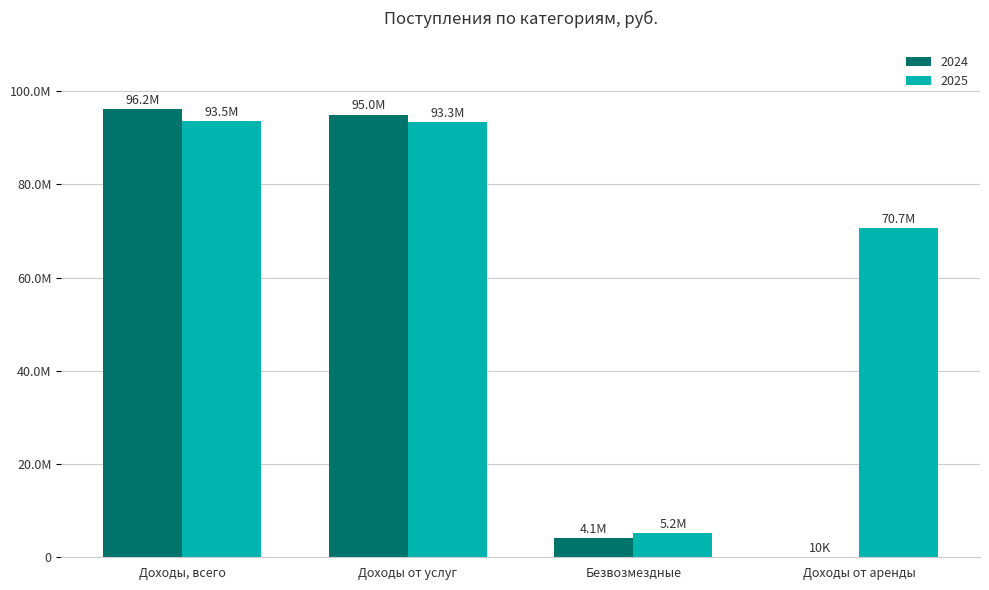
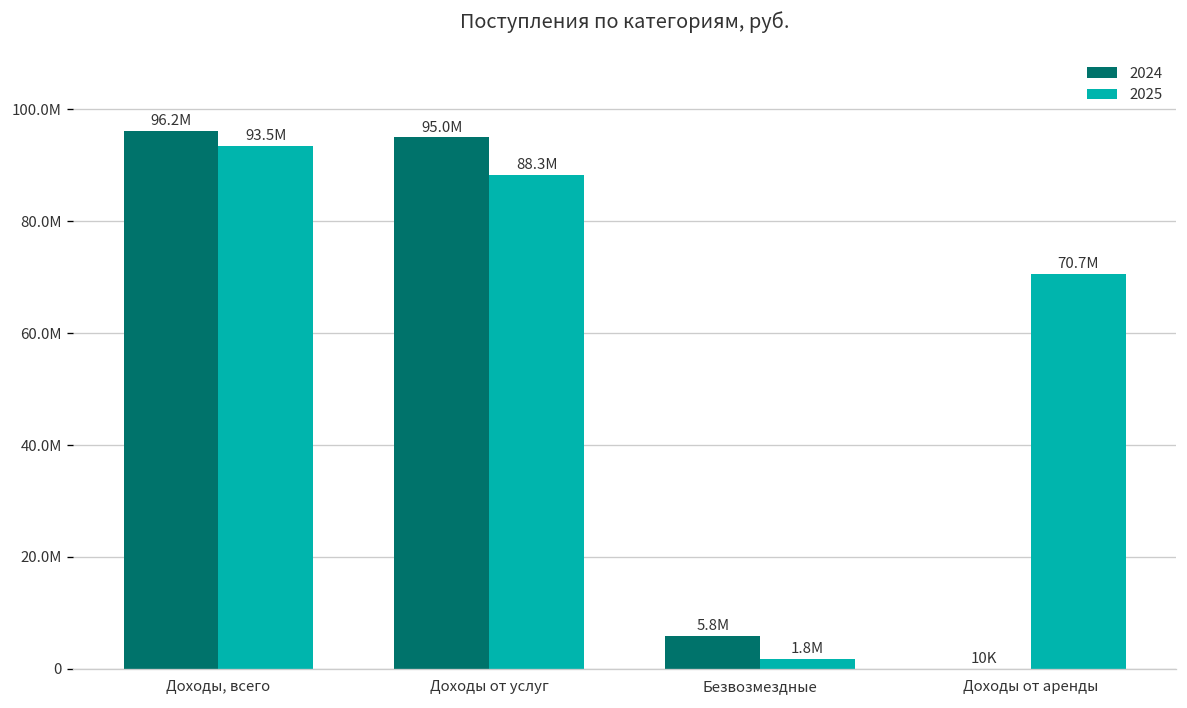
2025, Доходы от услуг: 93.3M -> 88.3M
2024, Безвозмездные: 4.1M -> 5.8M
2025, Безвозмездные: 5.2M -> 1.8M
